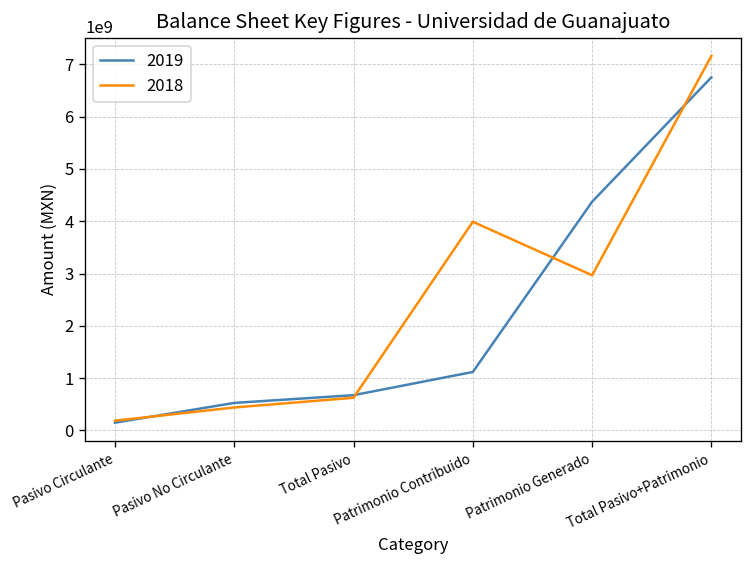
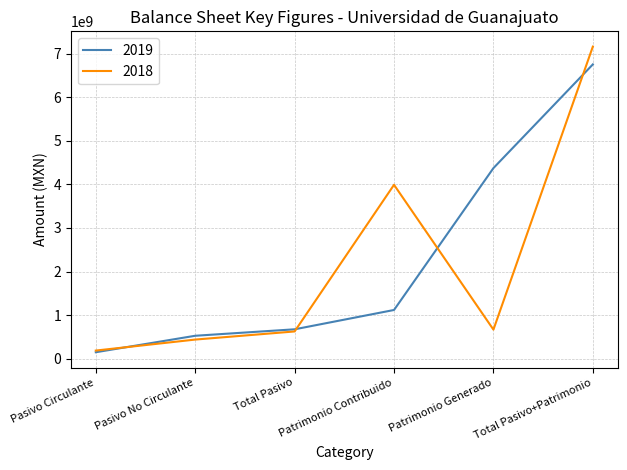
2018, Patrimonio Generado: 3000000000 -> 700000000
